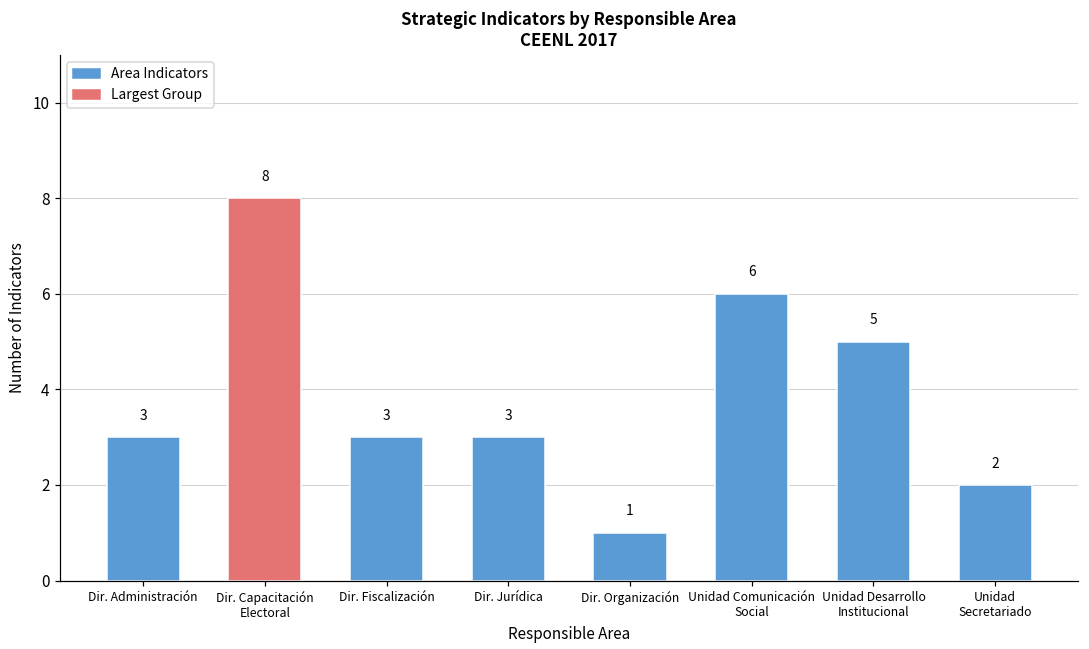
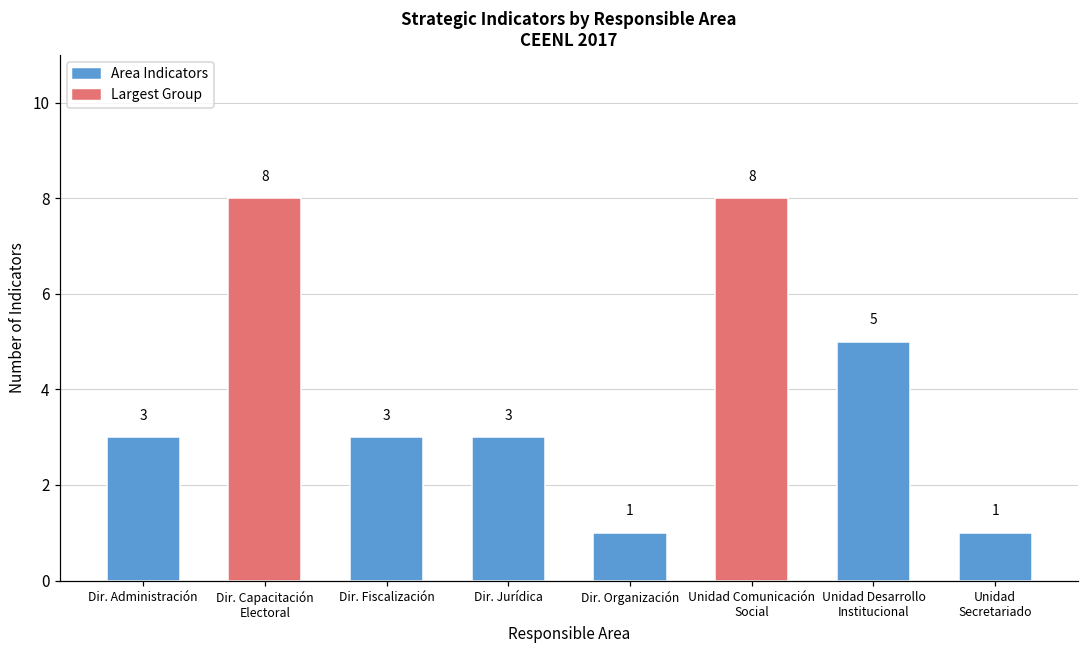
Unidad Comunicación Social: 6 -> 8
Unidad Secretariado: 2 -> 1
